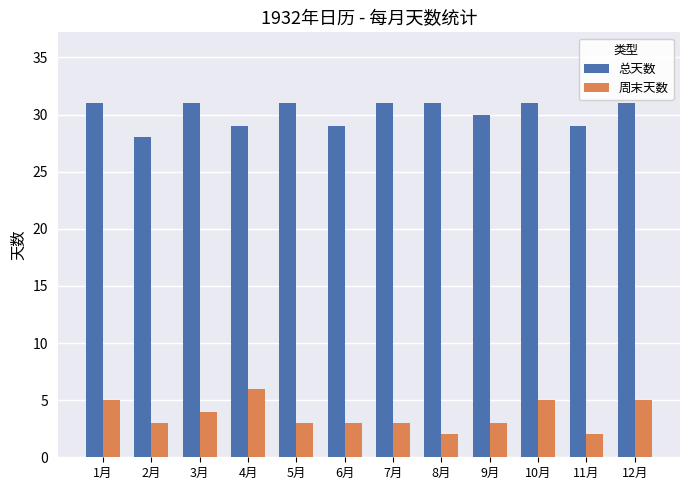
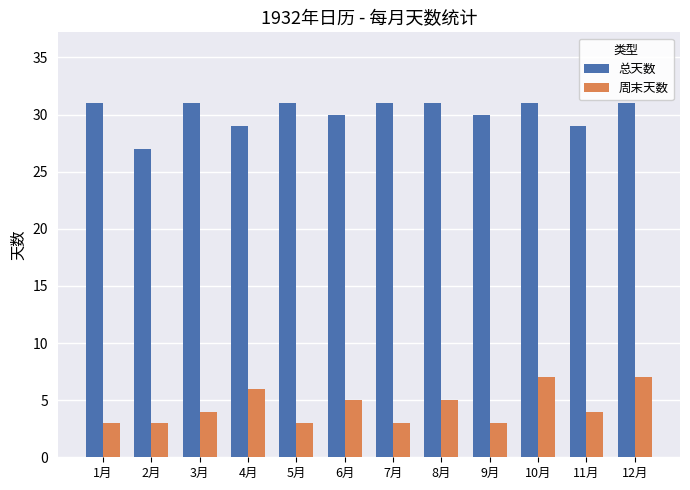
周末天数, 1月: 5 -> 3
总天数, 2月: 28 -> 27
总天数, 6月: 29 -> 30
周末天数, 6月: 3 -> 5
周末天数, 8月: 2 -> 5
周末天数, 10月: 5 -> 7
周末天数, 11月: 2 -> 4
周末天数, 12月: 5 -> 7
